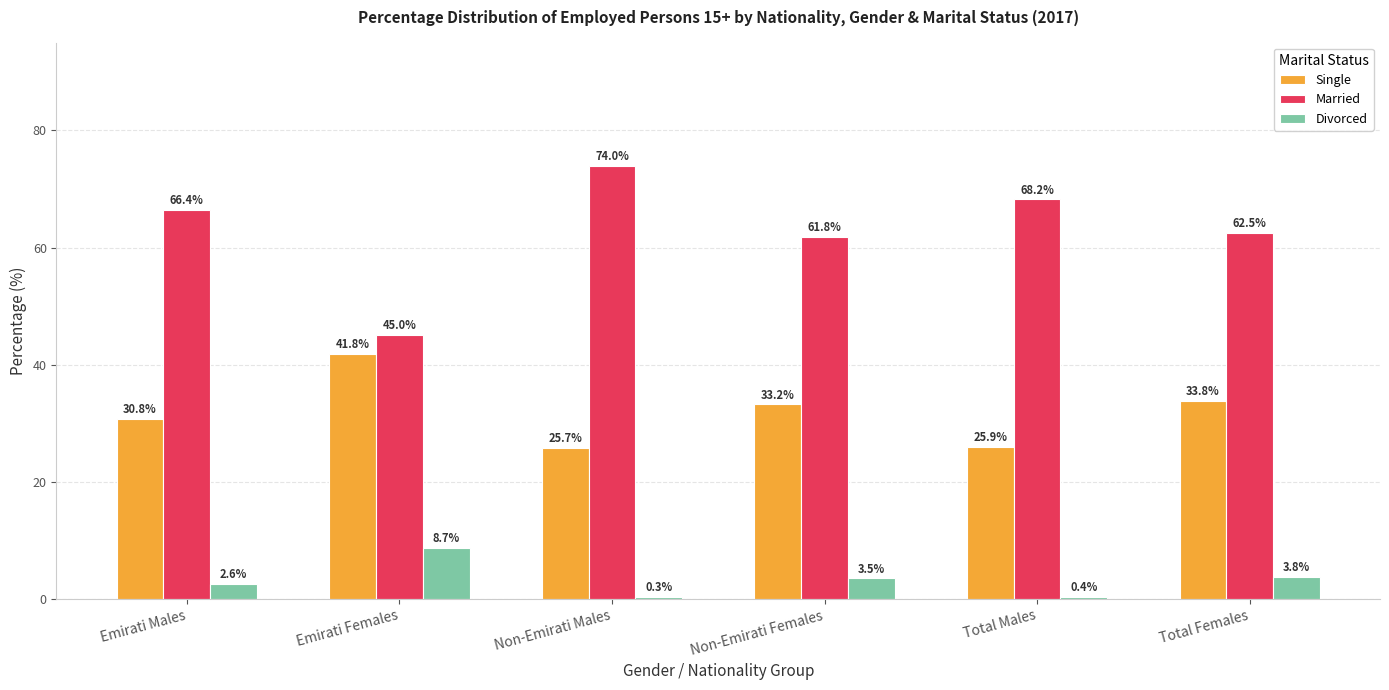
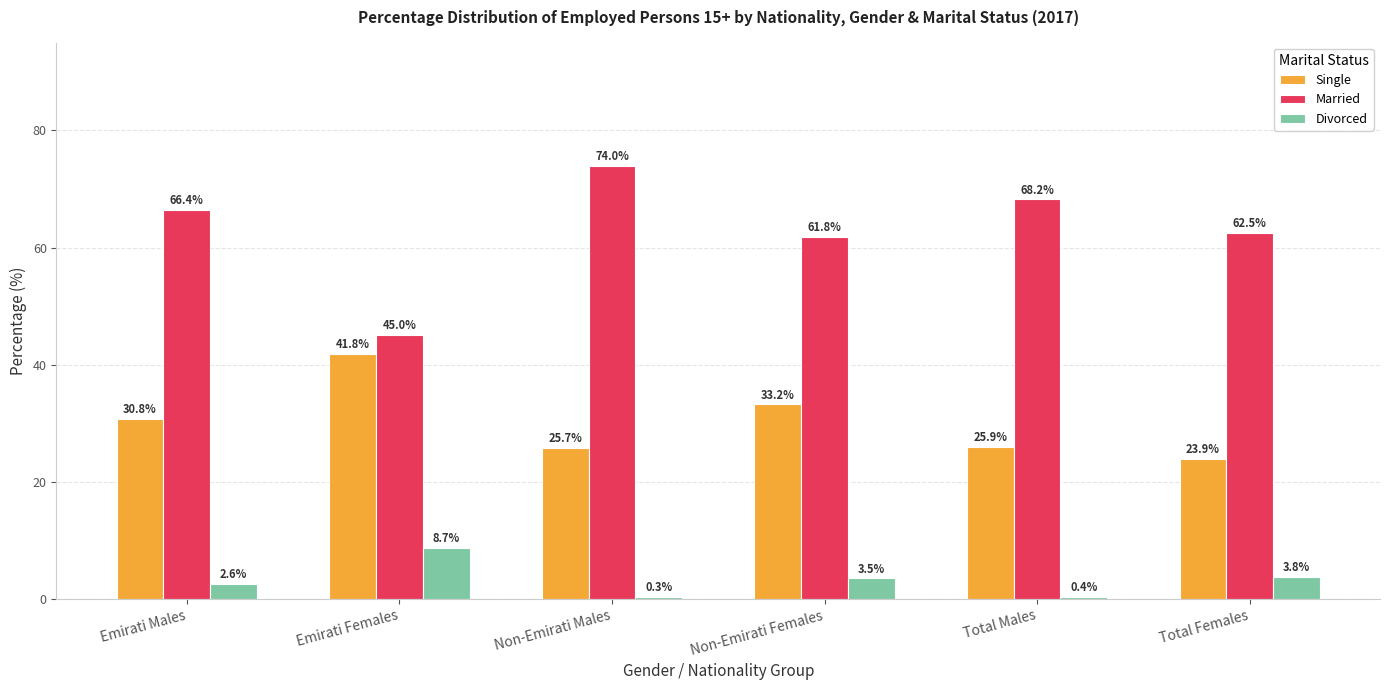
Single, Total Females: 33.8% -> 23.9%
